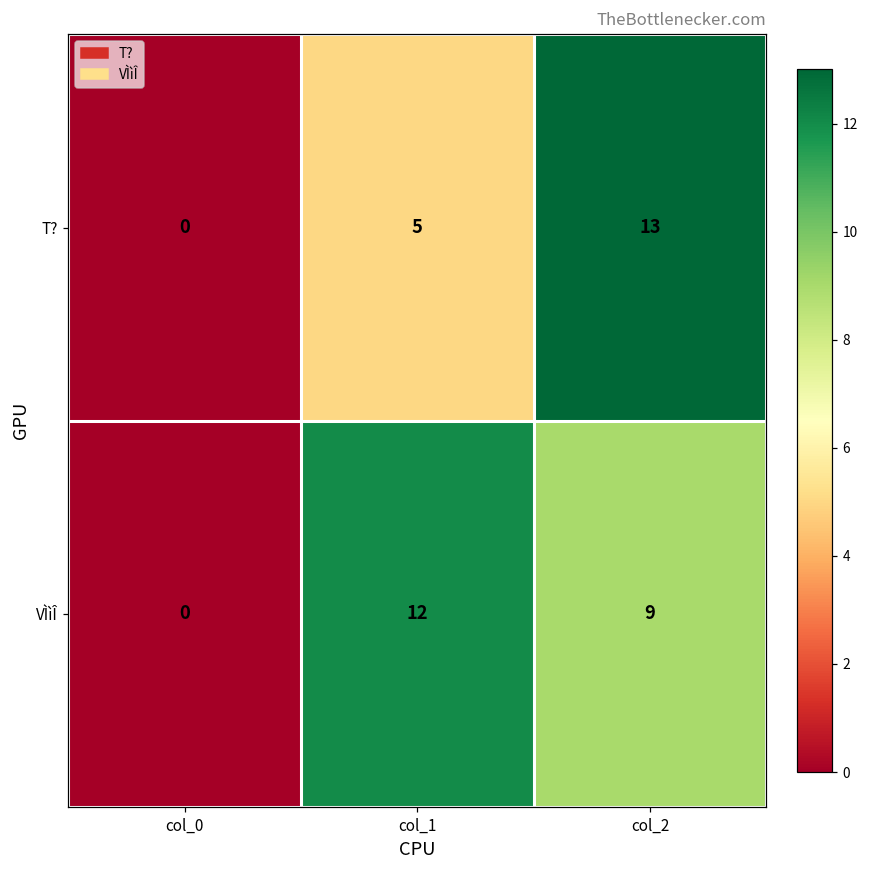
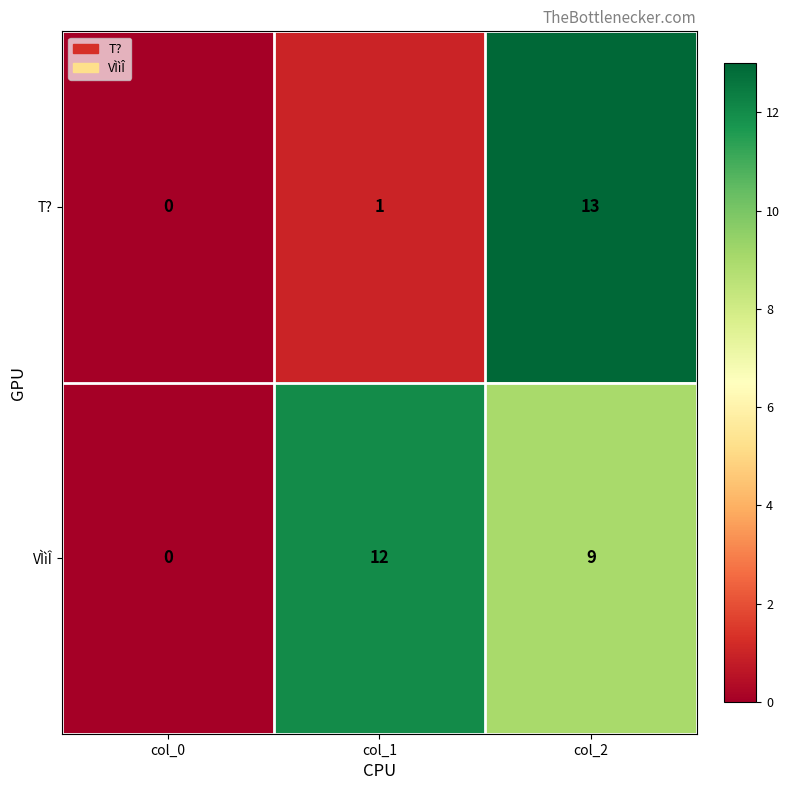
T?, col_1: 5 -> 1
